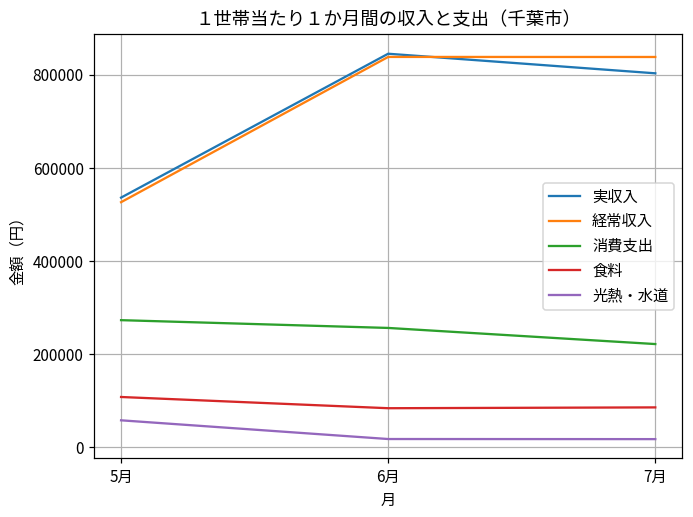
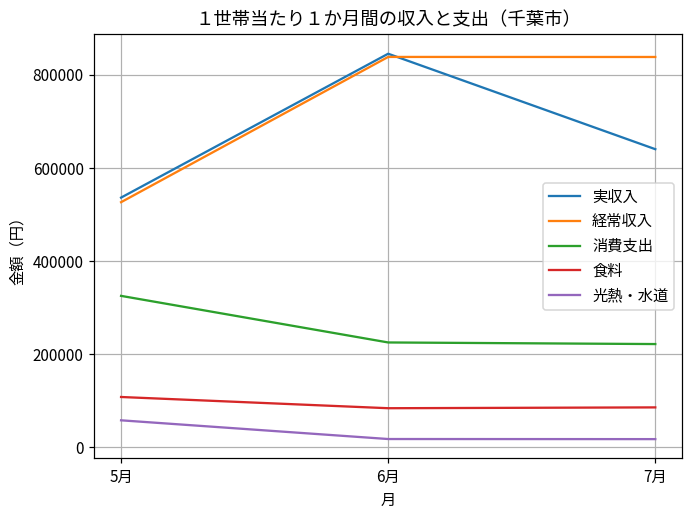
消費支出, 5月: 270000 -> 330000
消費支出, 6月: 260000 -> 230000
実収入, 7月: 800000 -> 640000
